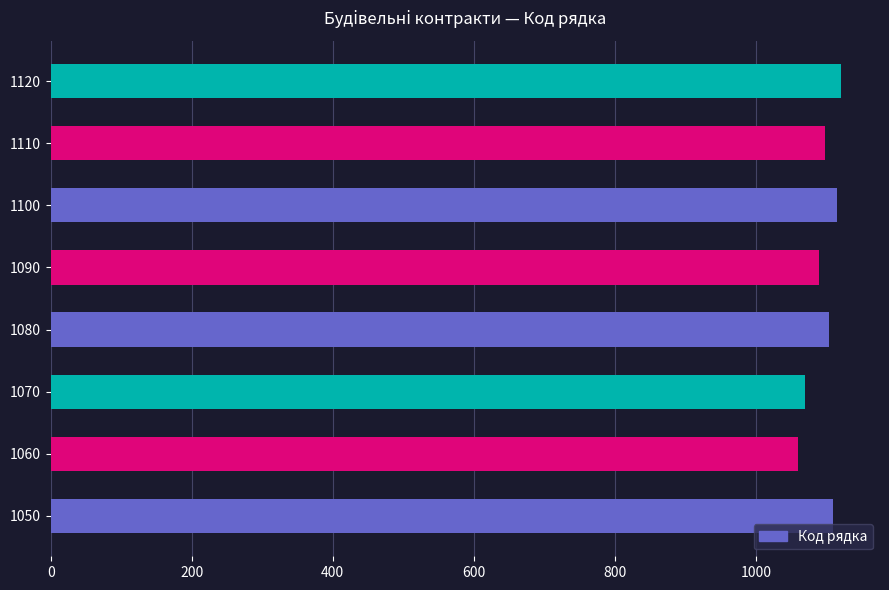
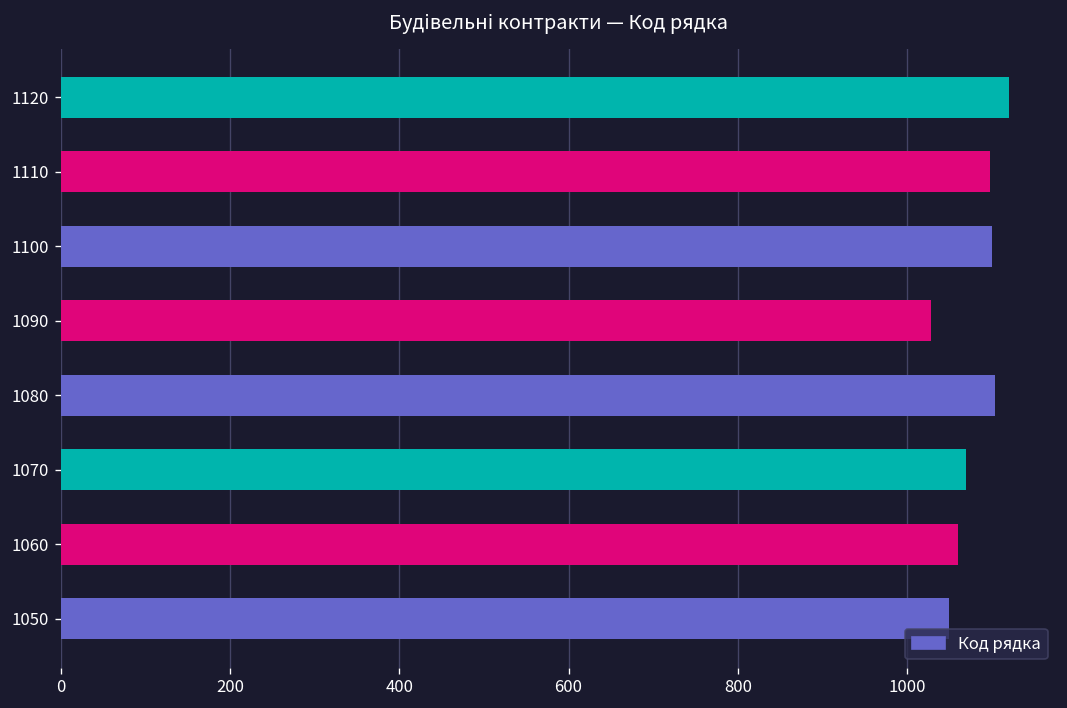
1100: 1120 -> 1100
1090: 1090 -> 1030
1050: 1110 -> 1050
